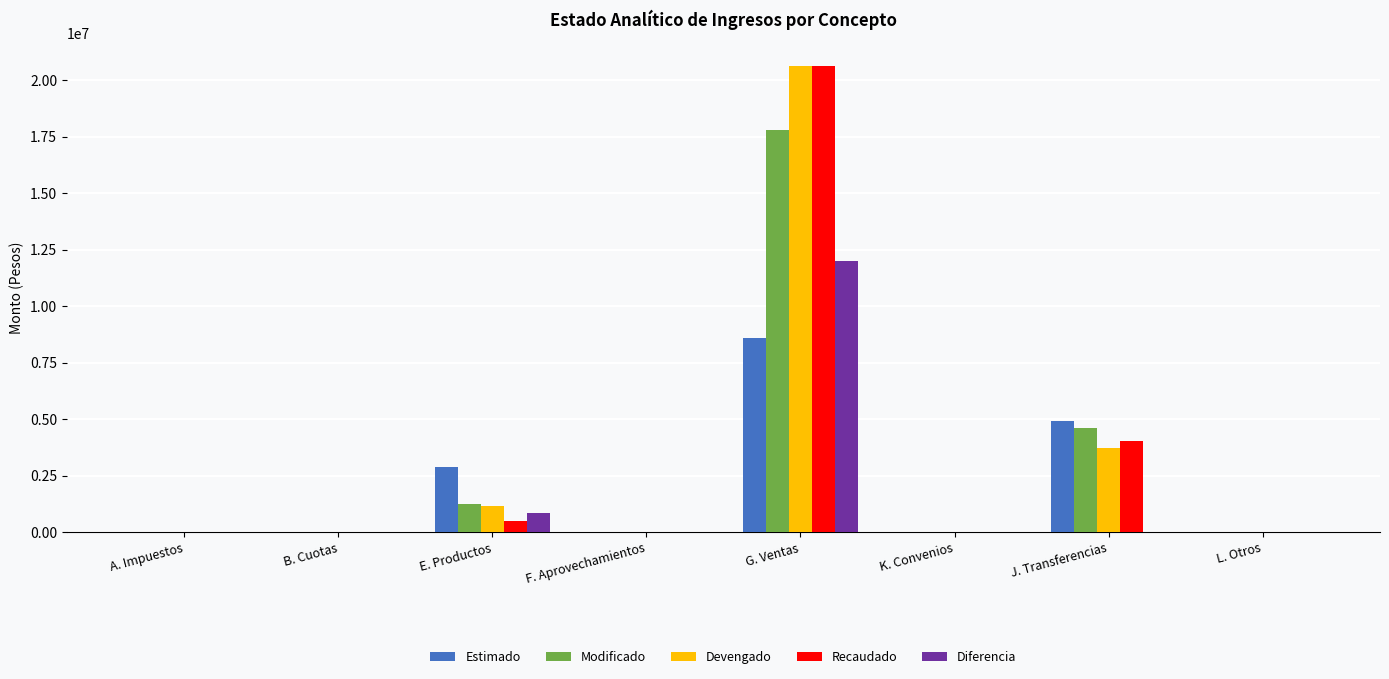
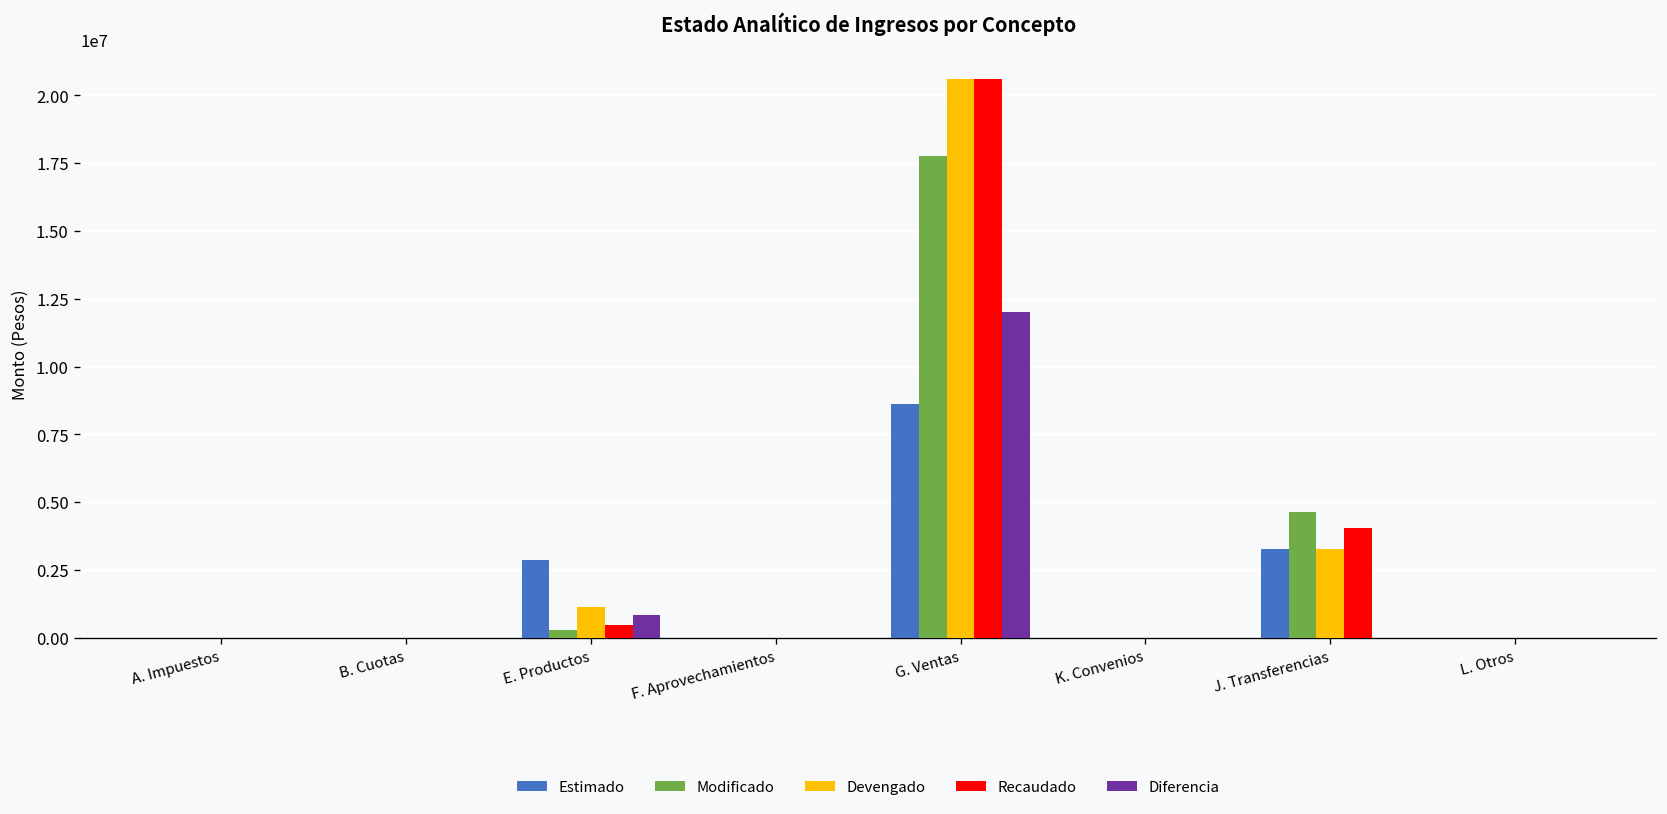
Modificado, E. Productos: 1300000 -> 300000
Estimado, J. Transferencias: 4900000 -> 3300000
Devengado, J. Transferencias: 3700000 -> 3300000
